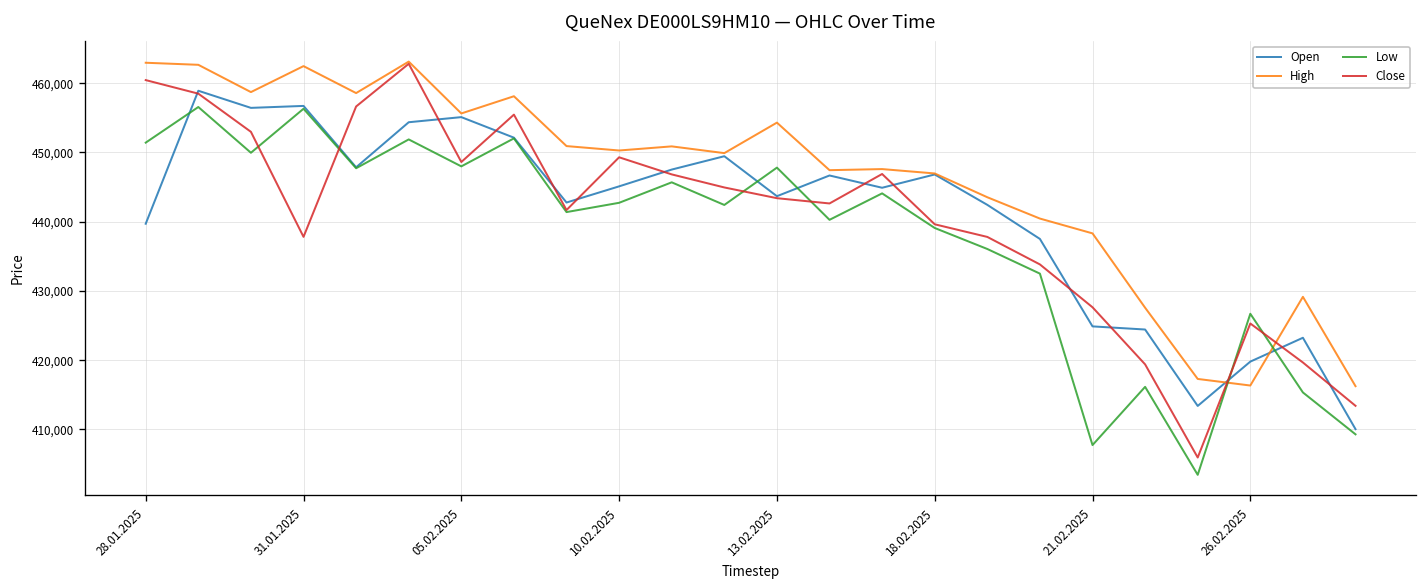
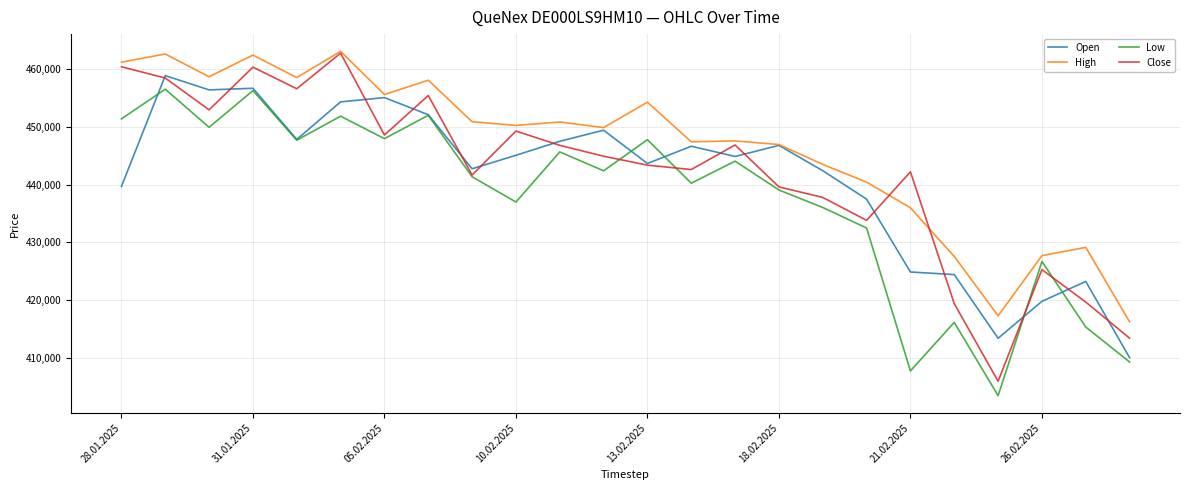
High, 28.01.2025: 463,000 -> 461,000
Close, 31.01.2025: 438,000 -> 460,000
Low, 10.02.2025: 443,000 -> 437,000
High, 21.02.2025: 438,000 -> 436,000
Close, 21.02.2025: 428,000 -> 442,000
High, 26.02.2025: 416,000 -> 428,000
